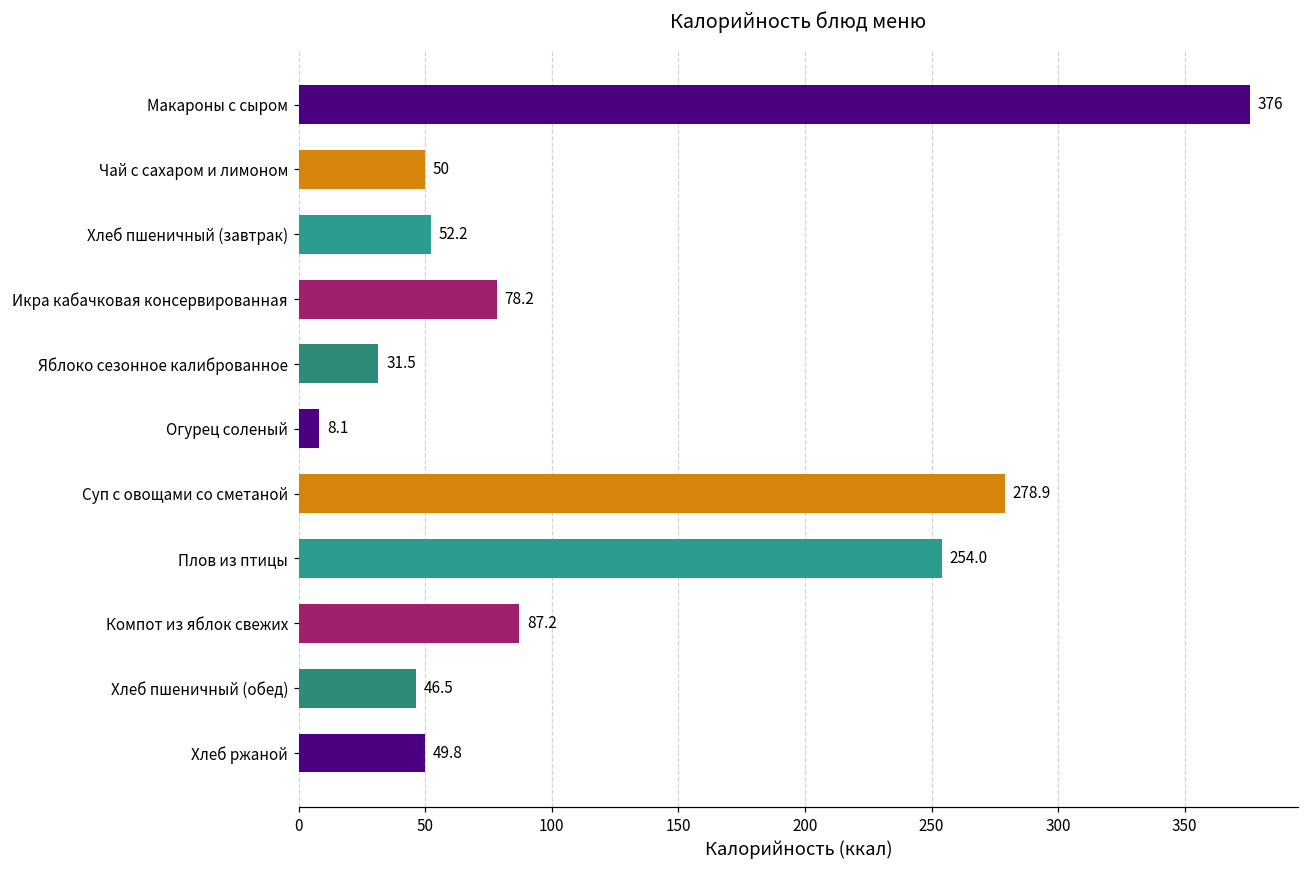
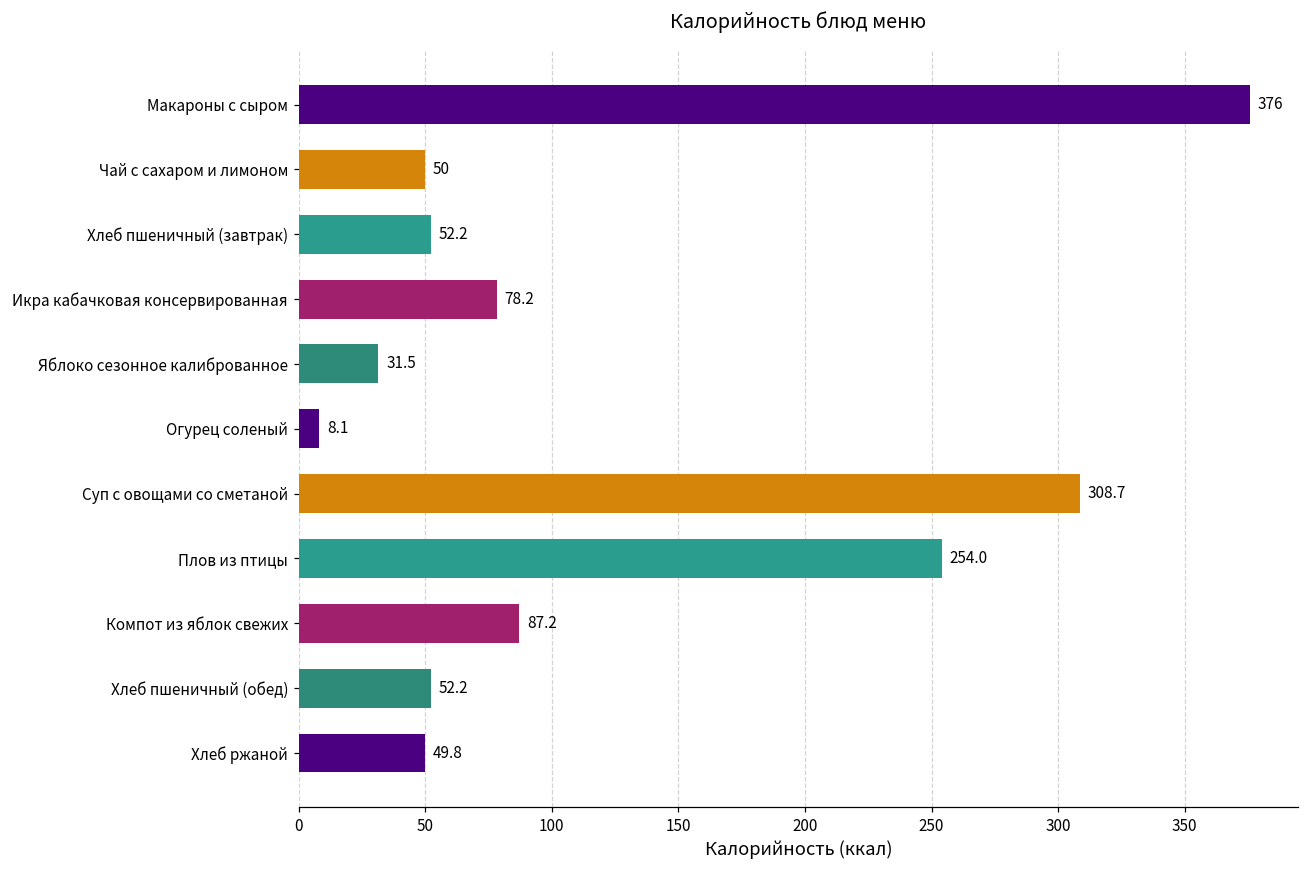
Суп с овощами со сметаной: 278.9 -> 308.7
Хлеб пшеничный (обед): 46.5 -> 52.2
